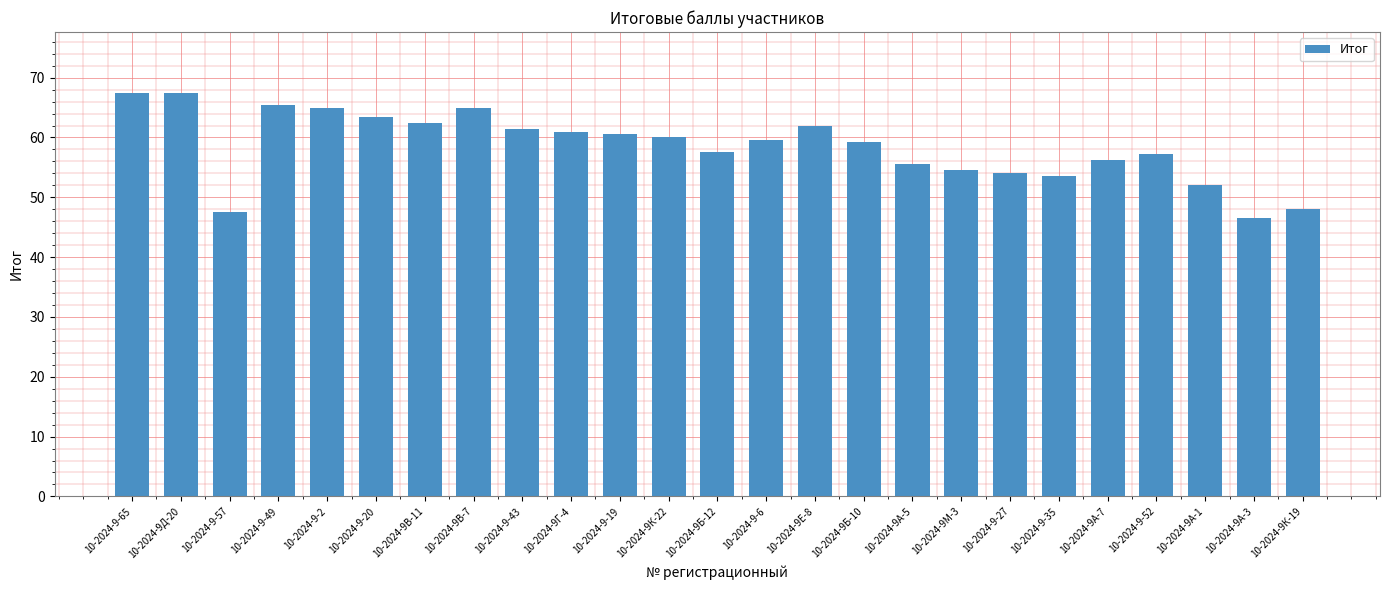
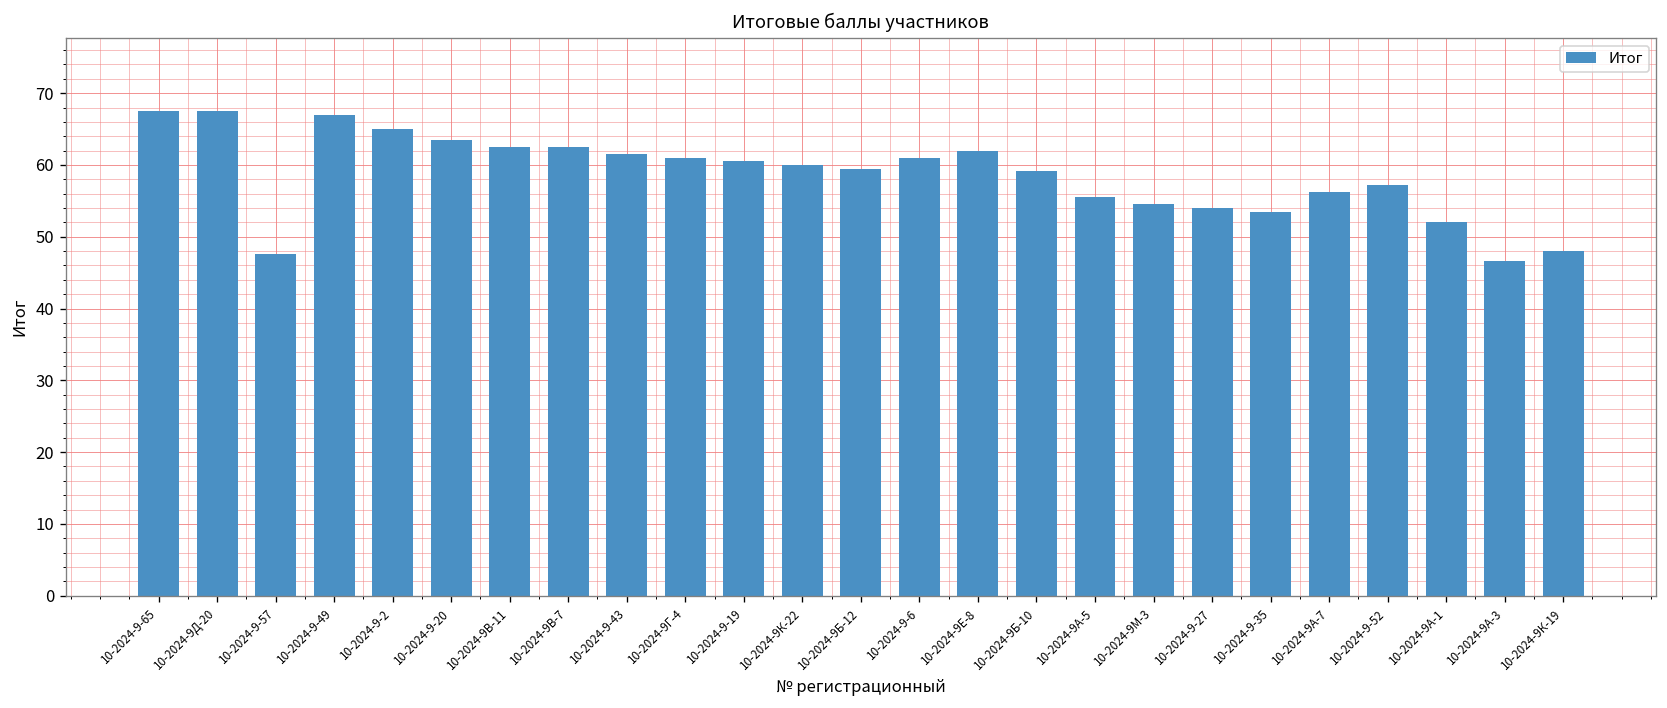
10-2024-9-49: 66 -> 67
10-2024-9В-7: 65 -> 63
10-2024-9Б-12: 58 -> 60
10-2024-9-6: 60 -> 61
